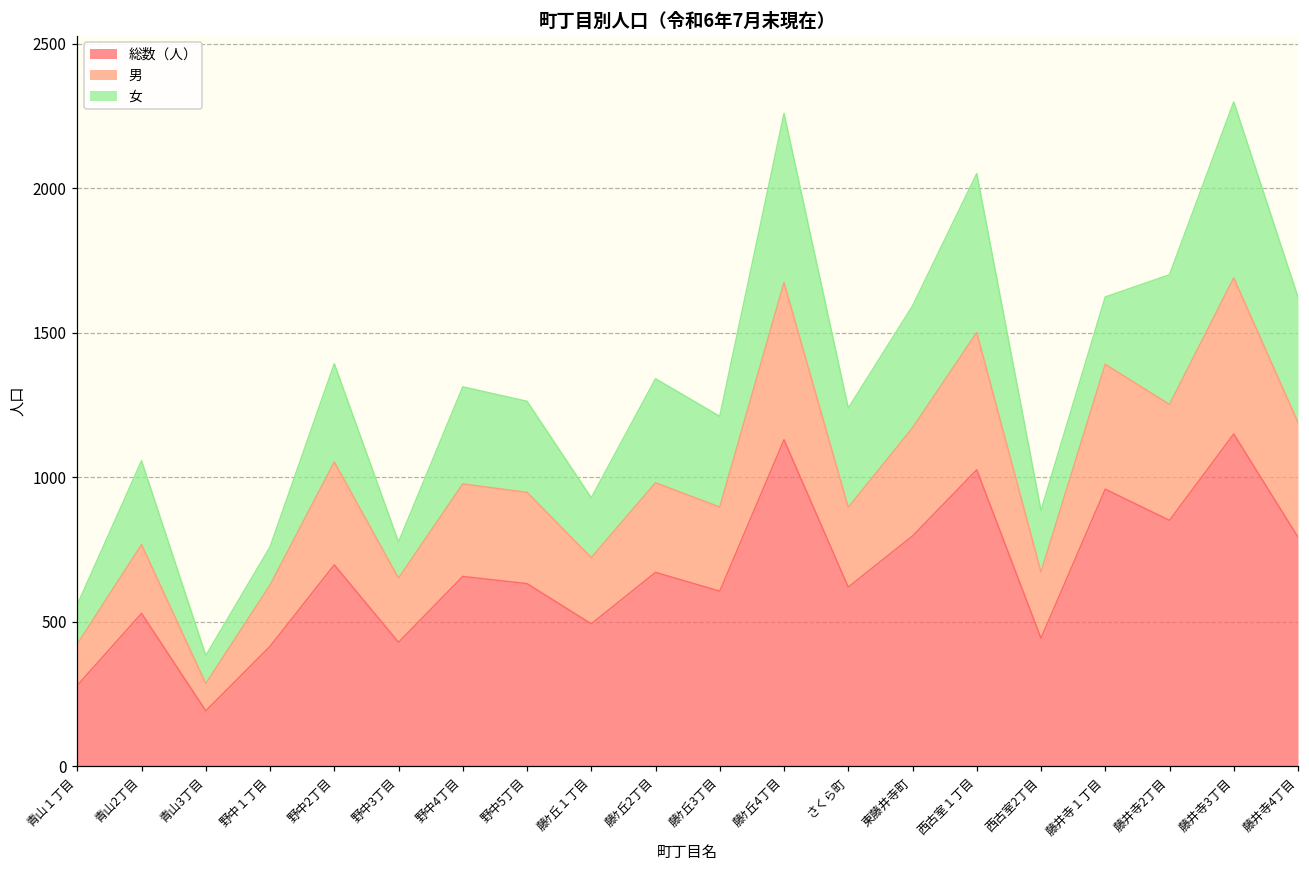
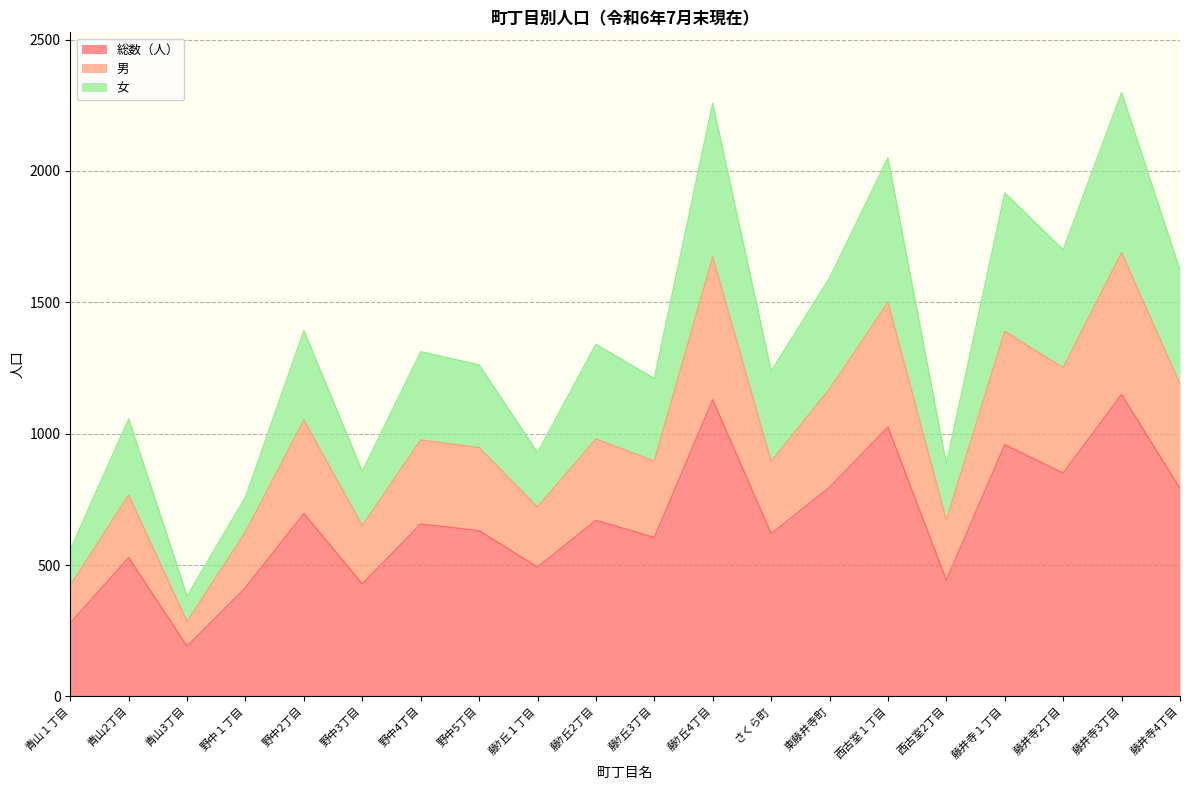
女, 野中3丁目: 130 -> 210
女, 藤井寺１丁目: 230 -> 530
